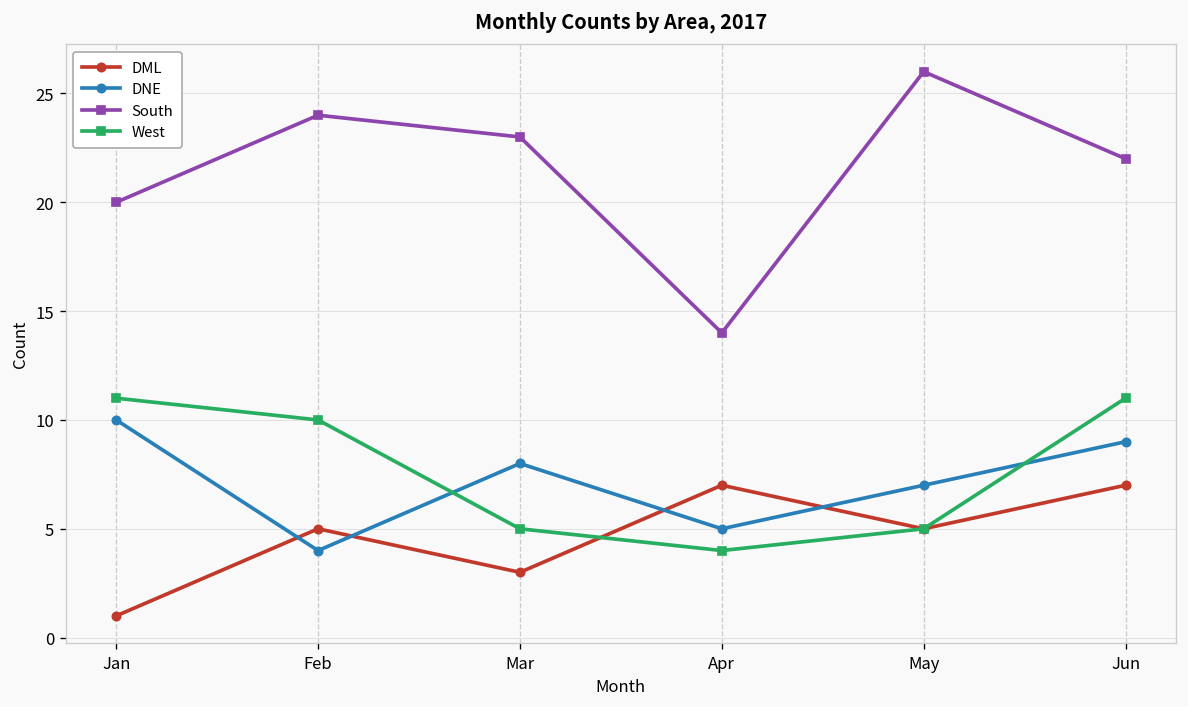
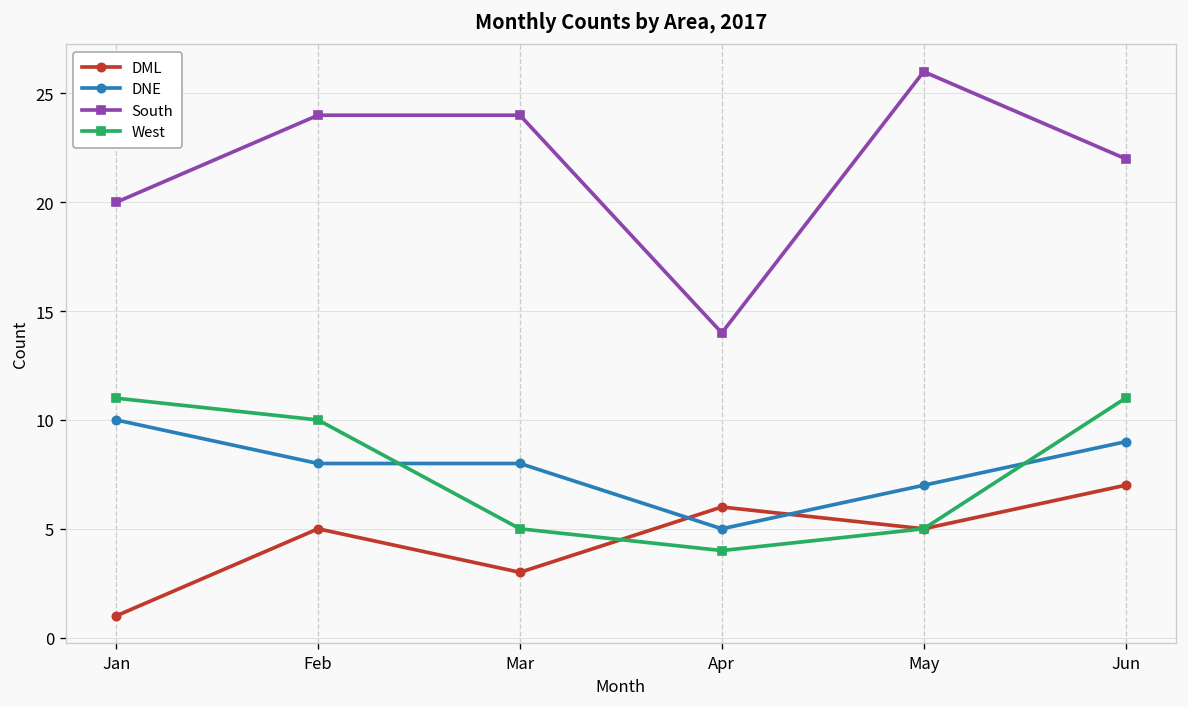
DNE, Feb: 4 -> 8
South, Mar: 23 -> 24
DML, Apr: 7 -> 6
